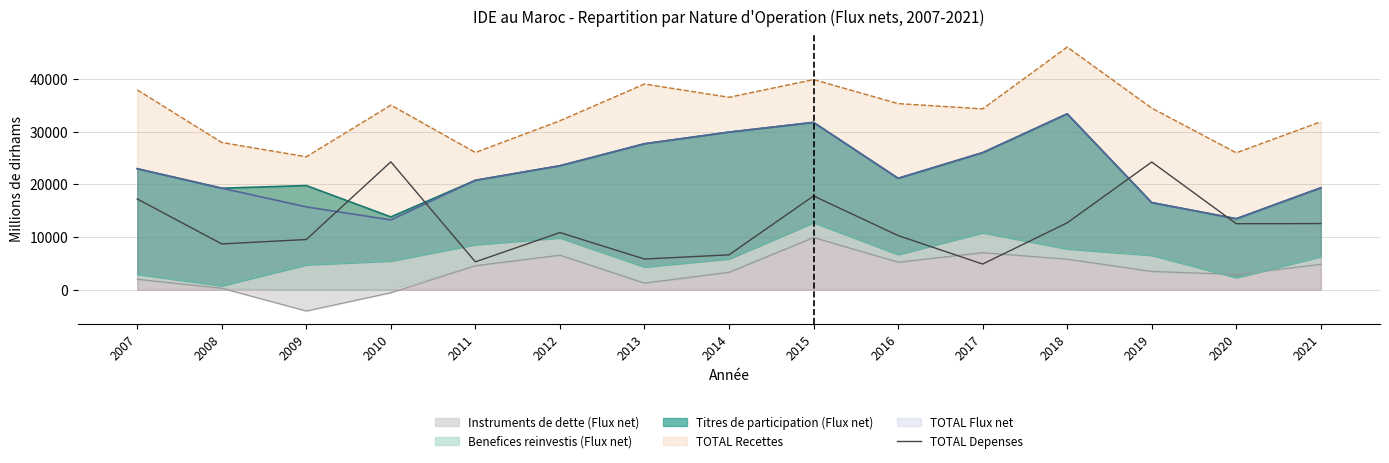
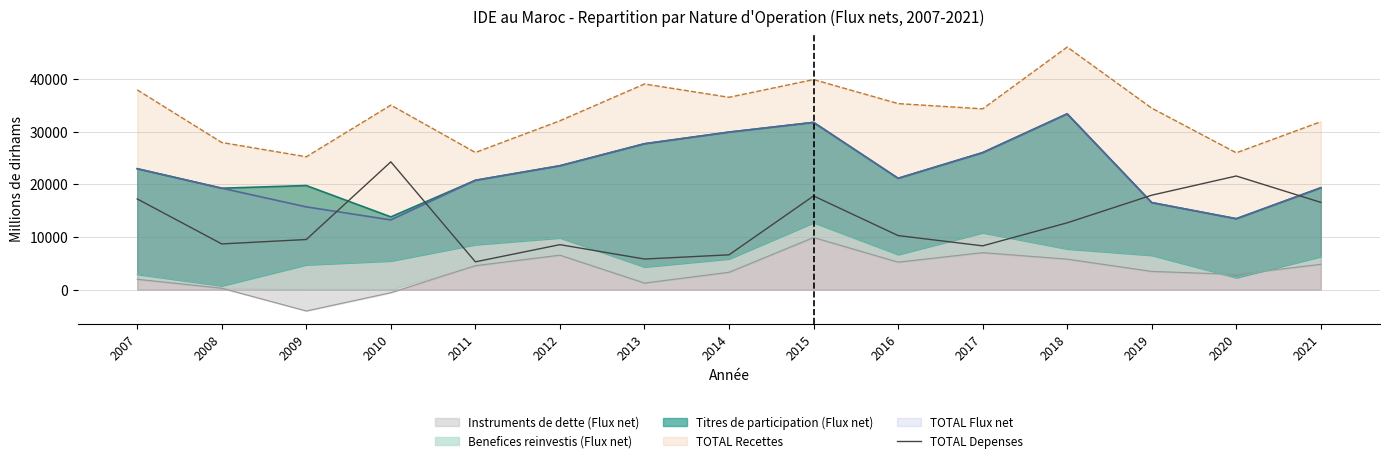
TOTAL Depenses, 2012: 11000 -> 9000
TOTAL Depenses, 2017: 5000 -> 8000
TOTAL Depenses, 2019: 24000 -> 18000
TOTAL Depenses, 2020: 13000 -> 22000
TOTAL Depenses, 2021: 13000 -> 17000
